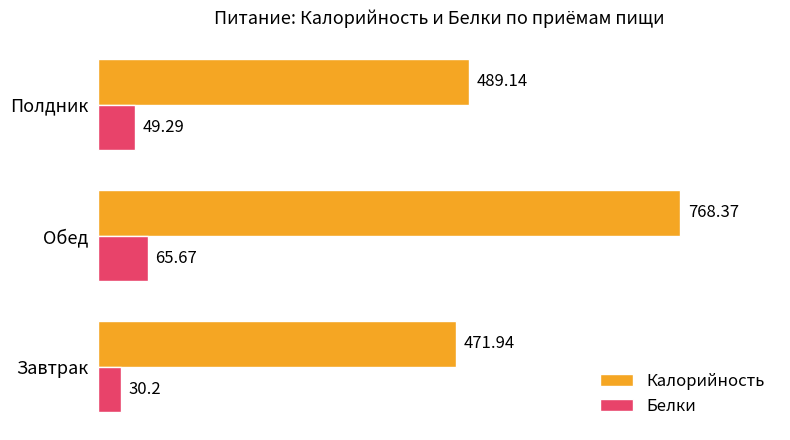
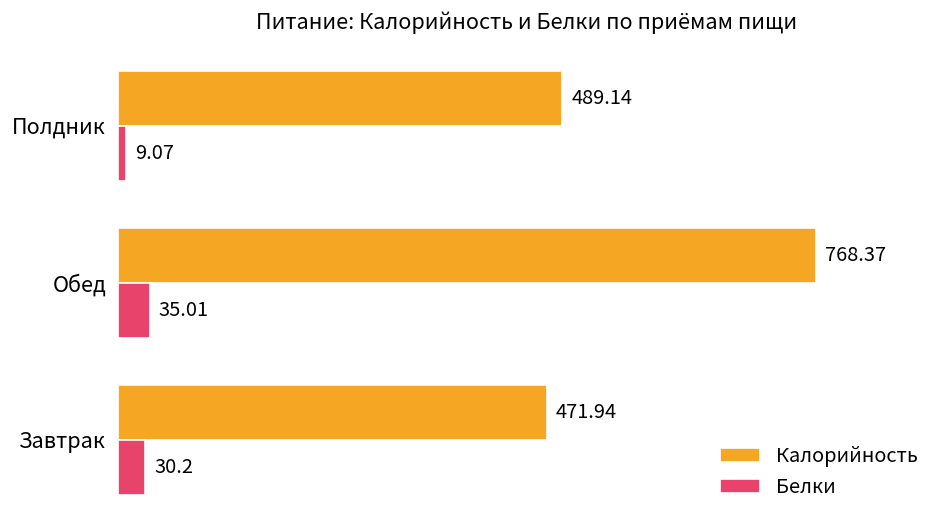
Белки, Полдник: 49.29 -> 9.07
Белки, Обед: 65.67 -> 35.01
